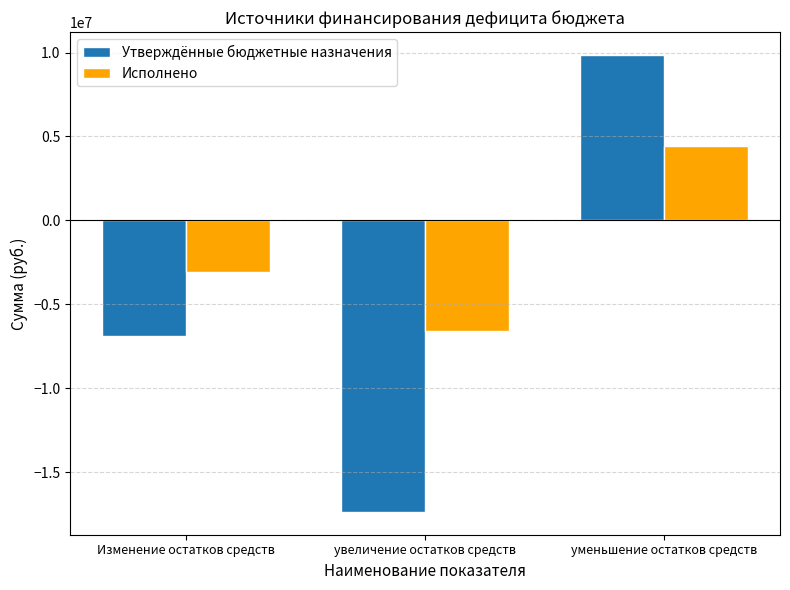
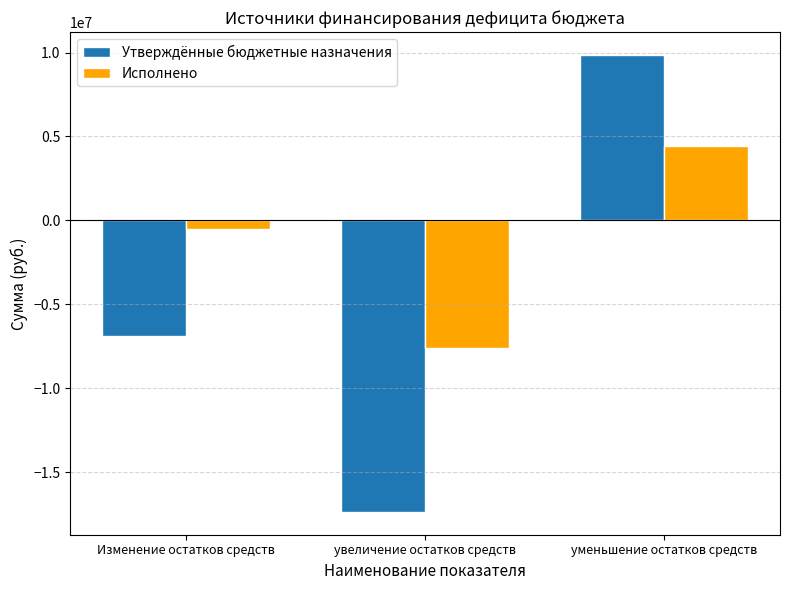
Исполнено, Изменение остатков средств: -3100000 -> -500000
Исполнено, увеличение остатков средств: -6600000 -> -7600000
